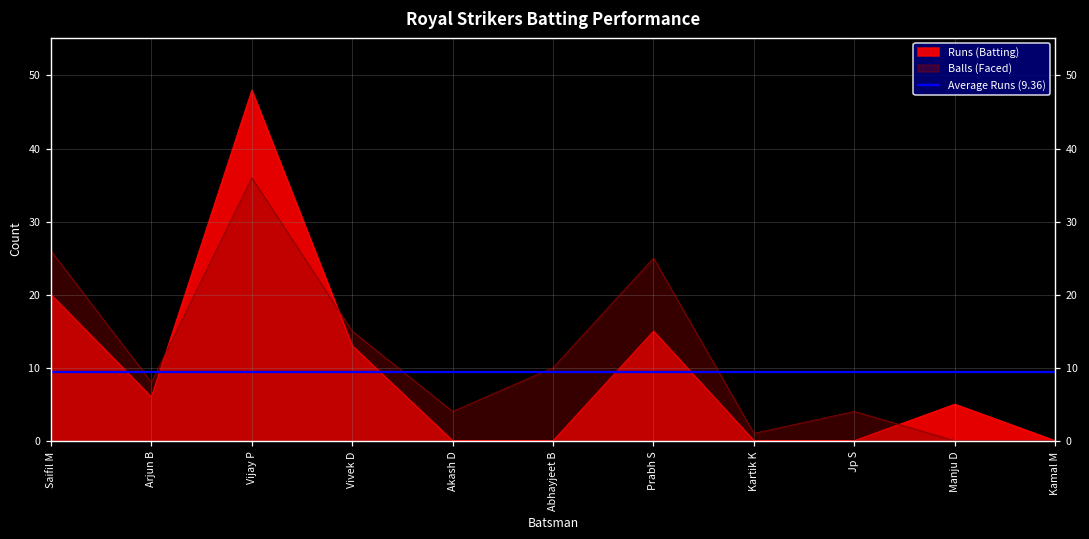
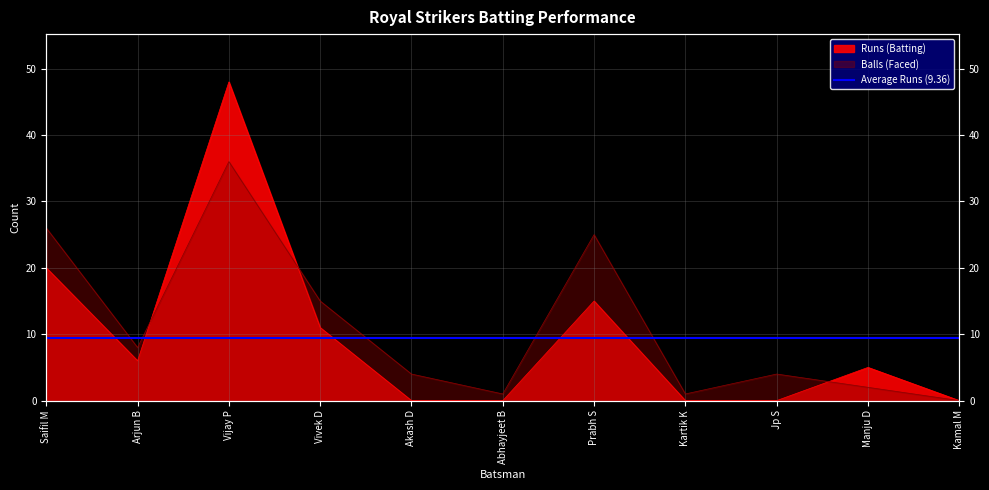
Runs (Batting), Vivek D: 13 -> 11
Balls (Faced), Abhayjeet B: 10 -> 1
Balls (Faced), Manju D: 0 -> 2
